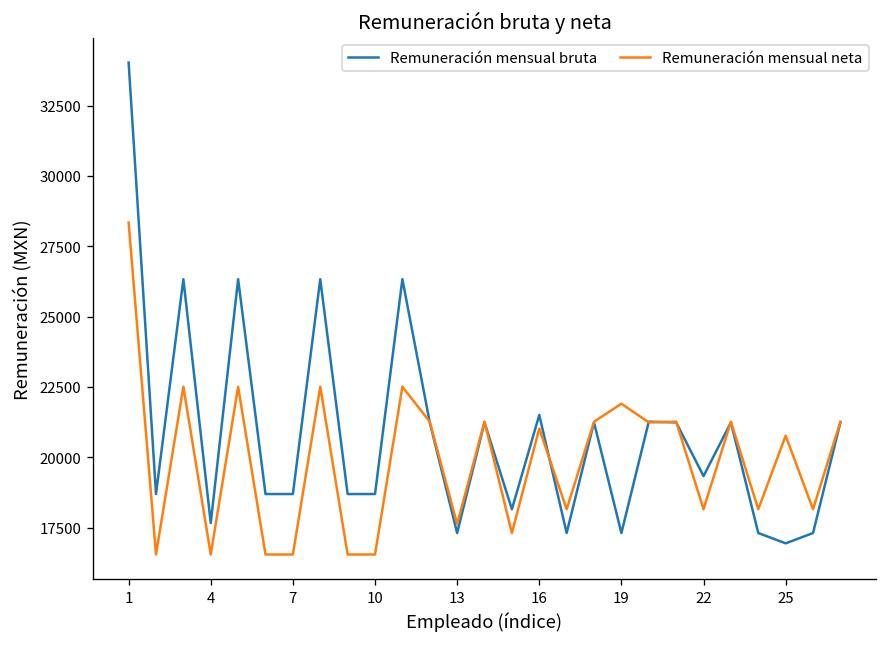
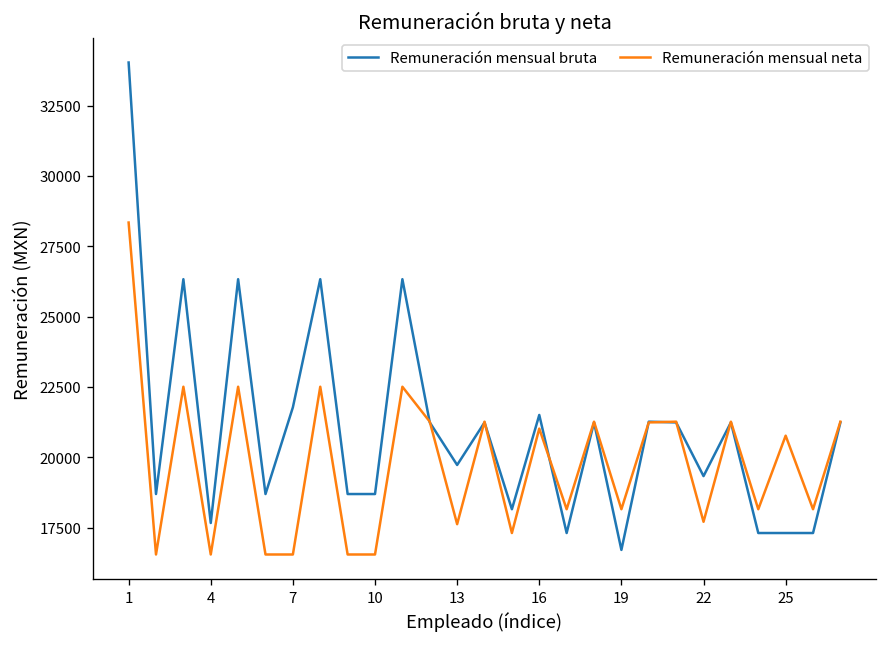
Remuneración mensual bruta, 7: 18700 -> 21800
Remuneración mensual bruta, 13: 17300 -> 19700
Remuneración mensual bruta, 19: 17300 -> 16700
Remuneración mensual neta, 19: 21900 -> 18200
Remuneración mensual neta, 22: 18200 -> 17700
Remuneración mensual bruta, 25: 16900 -> 17300
